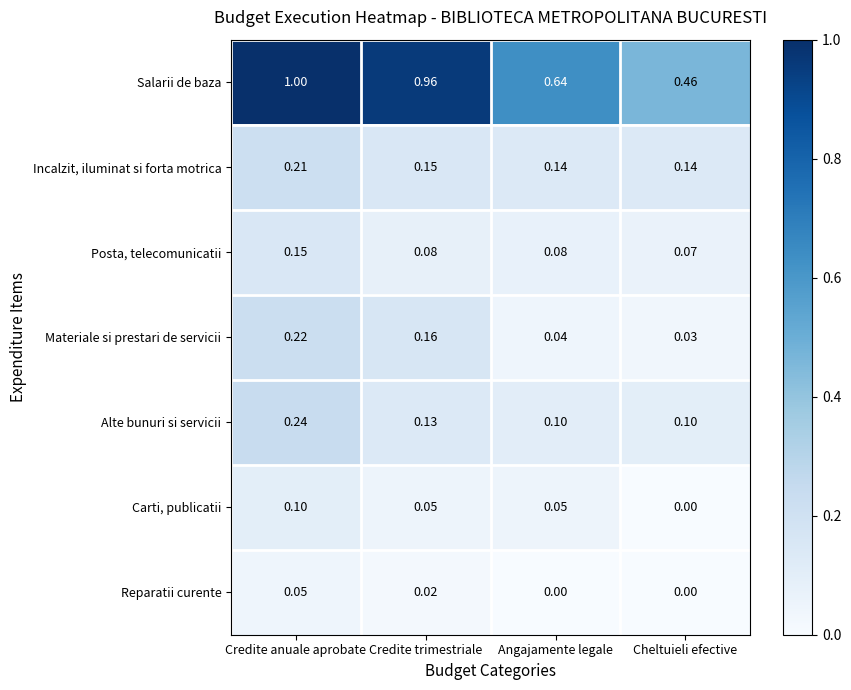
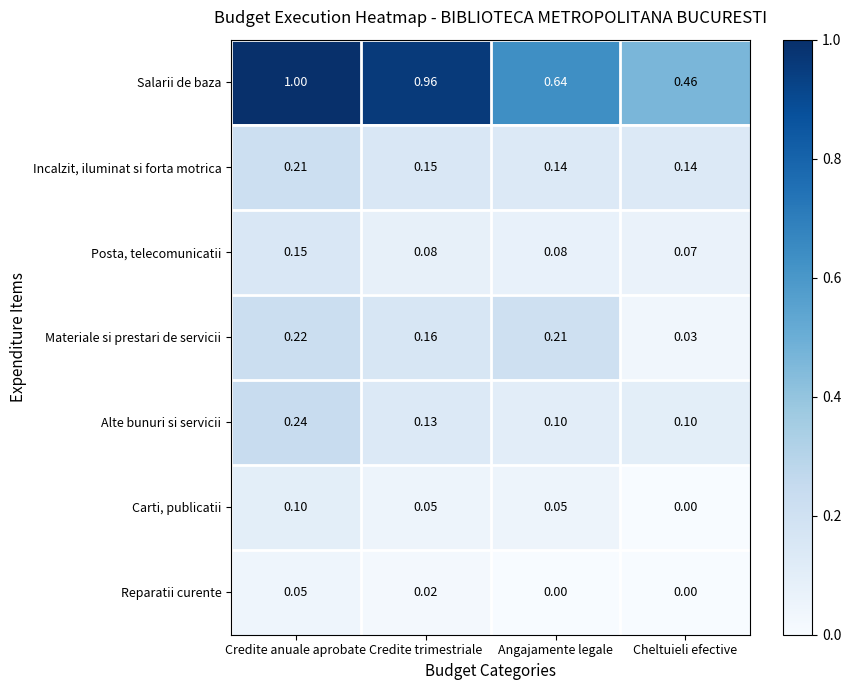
Materiale si prestari de servicii, Angajamente legale: 0.04 -> 0.21
